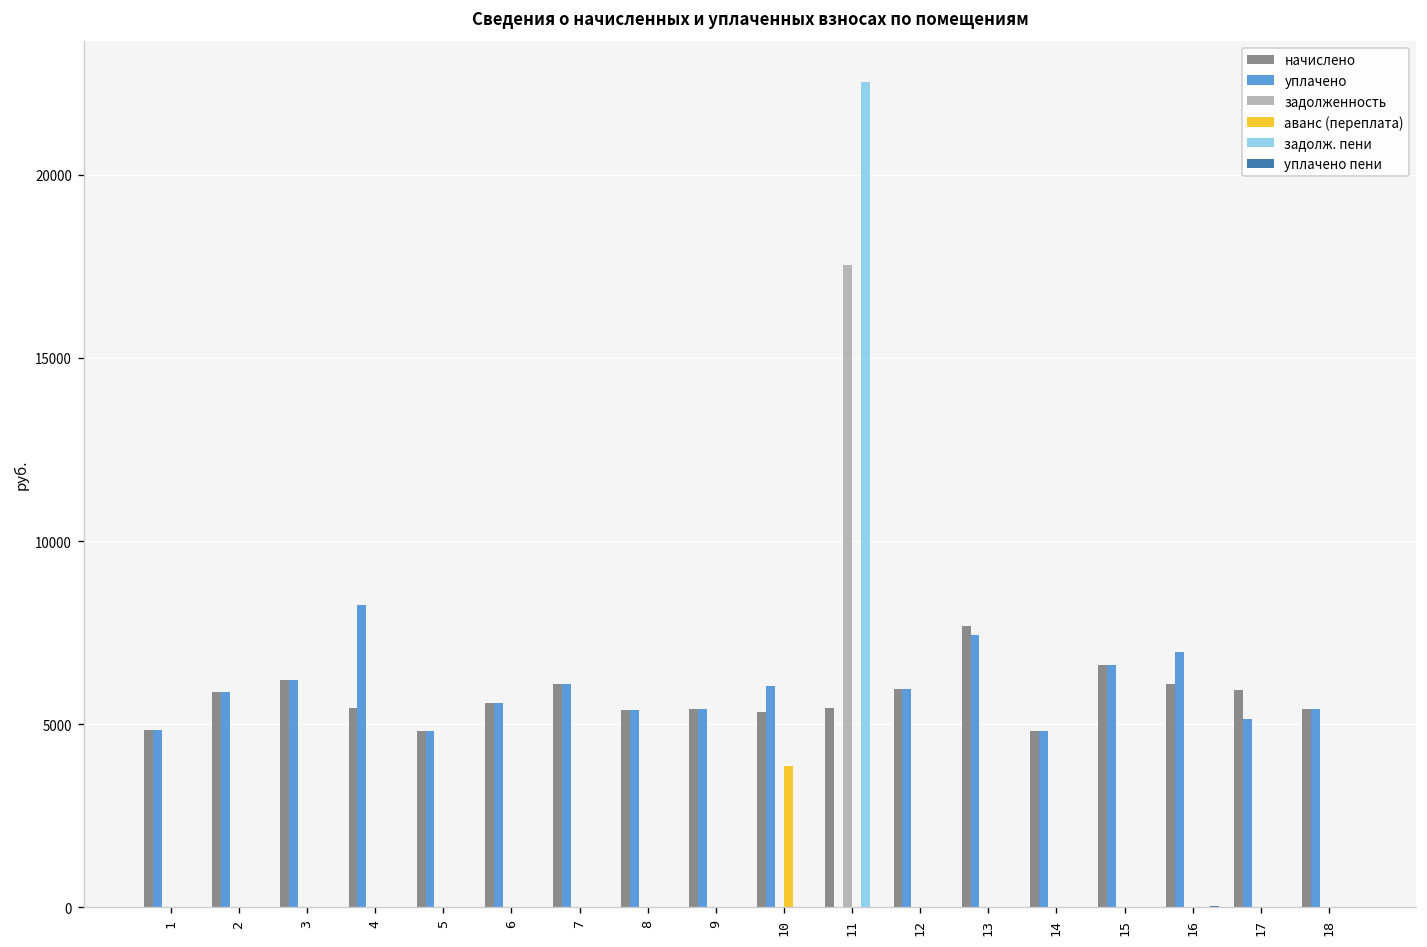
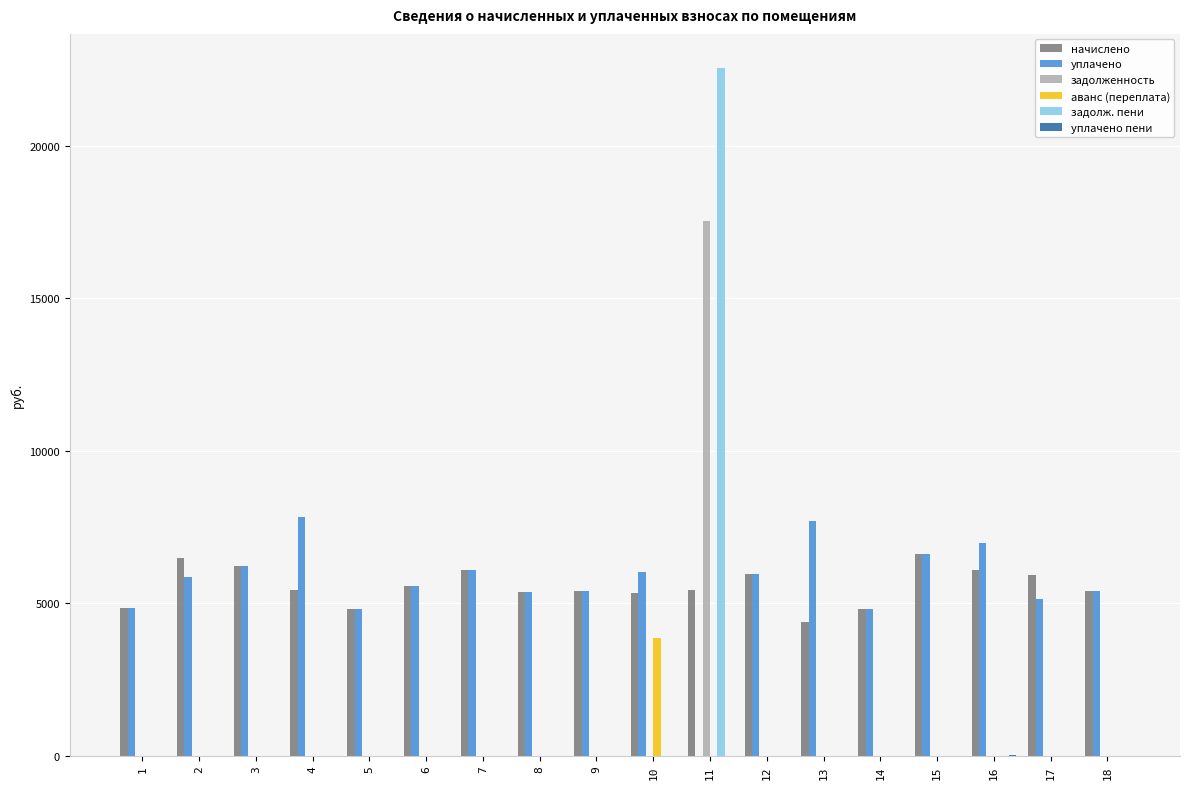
начислено, 2: 5900 -> 6500
уплачено, 4: 8200 -> 7800
начислено, 13: 7700 -> 4400
уплачено, 13: 7400 -> 7700
